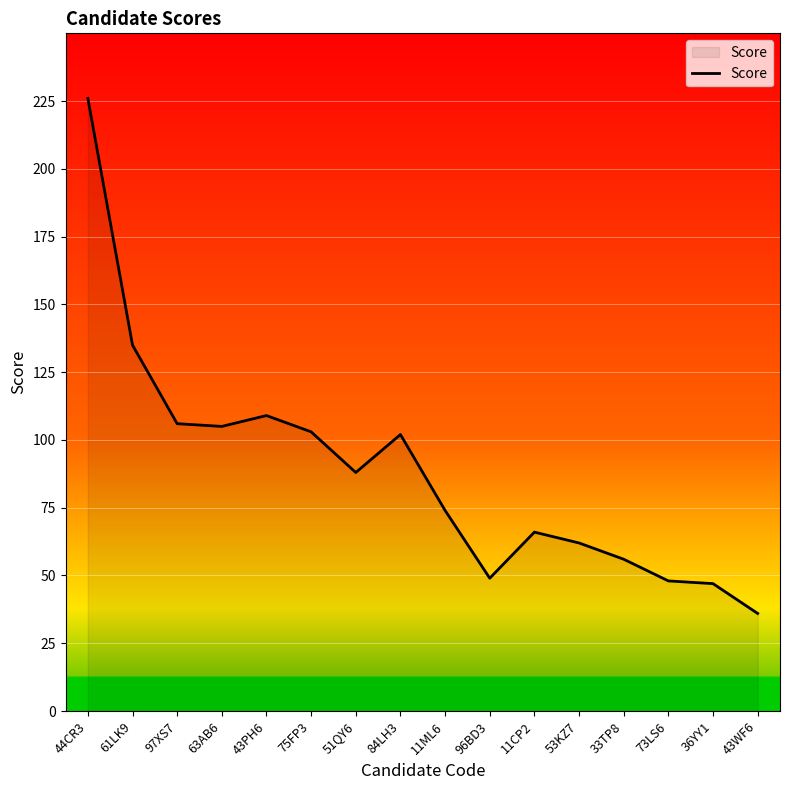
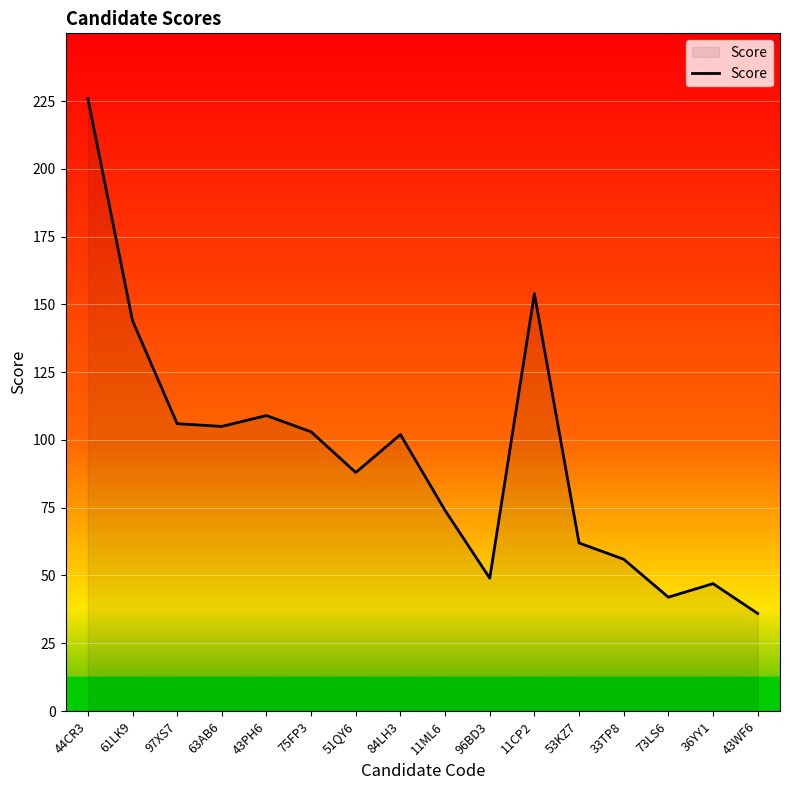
61LK9: 135 -> 144
11CP2: 66 -> 154
73LS6: 48 -> 42
